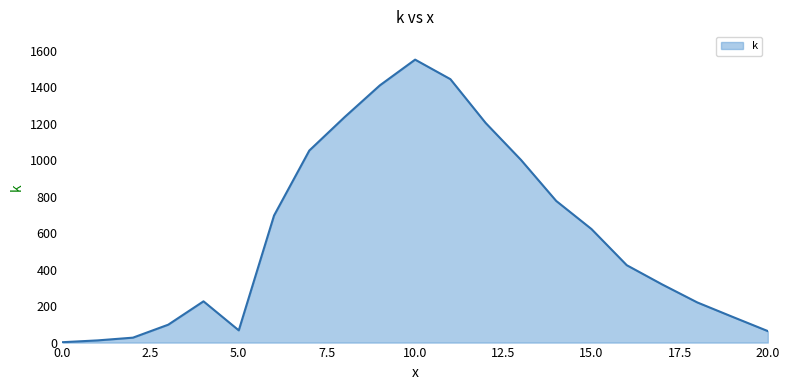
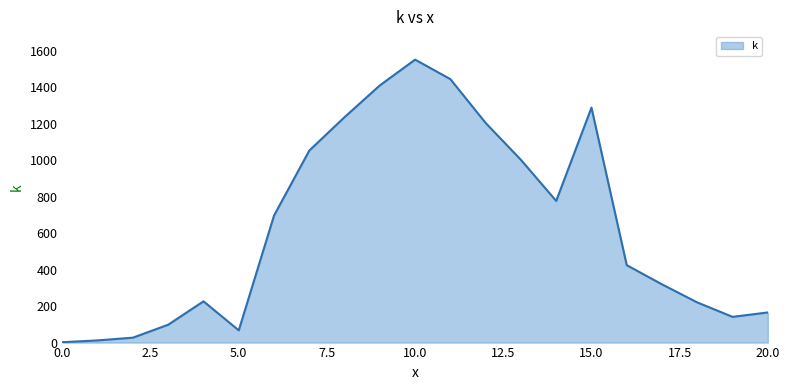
15.0: 620 -> 1290
20.0: 60 -> 170
